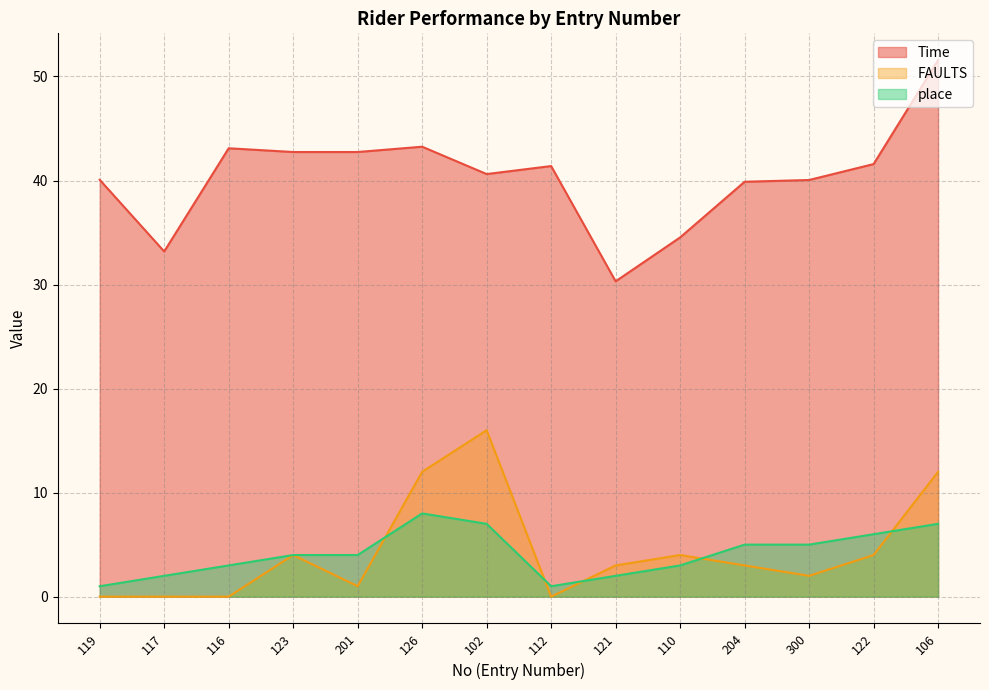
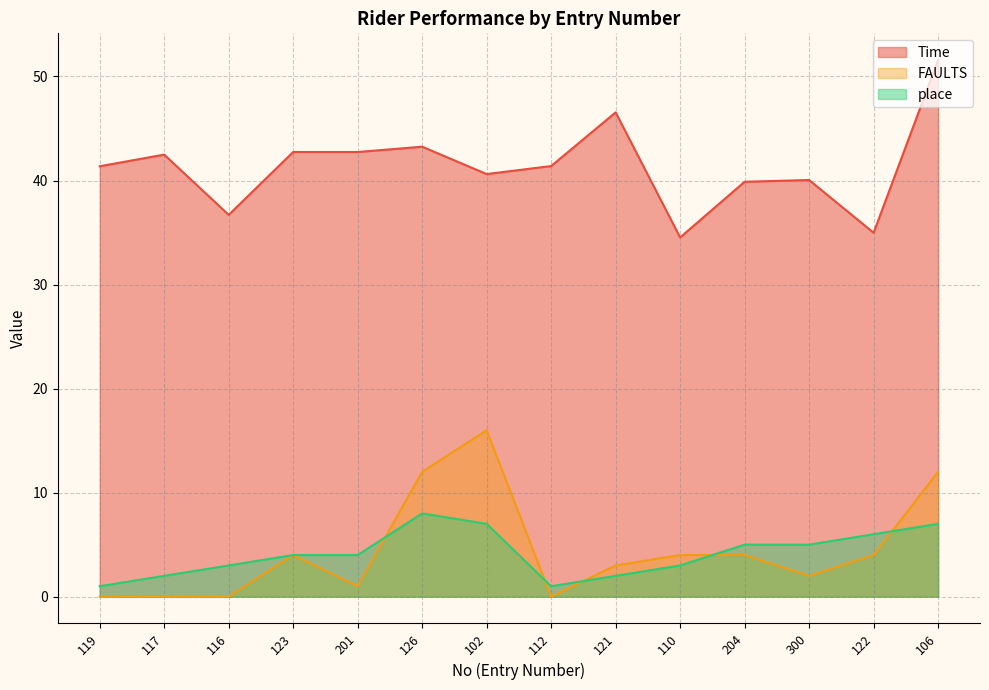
Time, 119: 40.1 -> 41.4
Time, 117: 33.2 -> 42.5
Time, 116: 43.1 -> 36.7
Time, 121: 30.3 -> 46.6
FAULTS, 204: 3 -> 4
Time, 122: 41.6 -> 35.0
